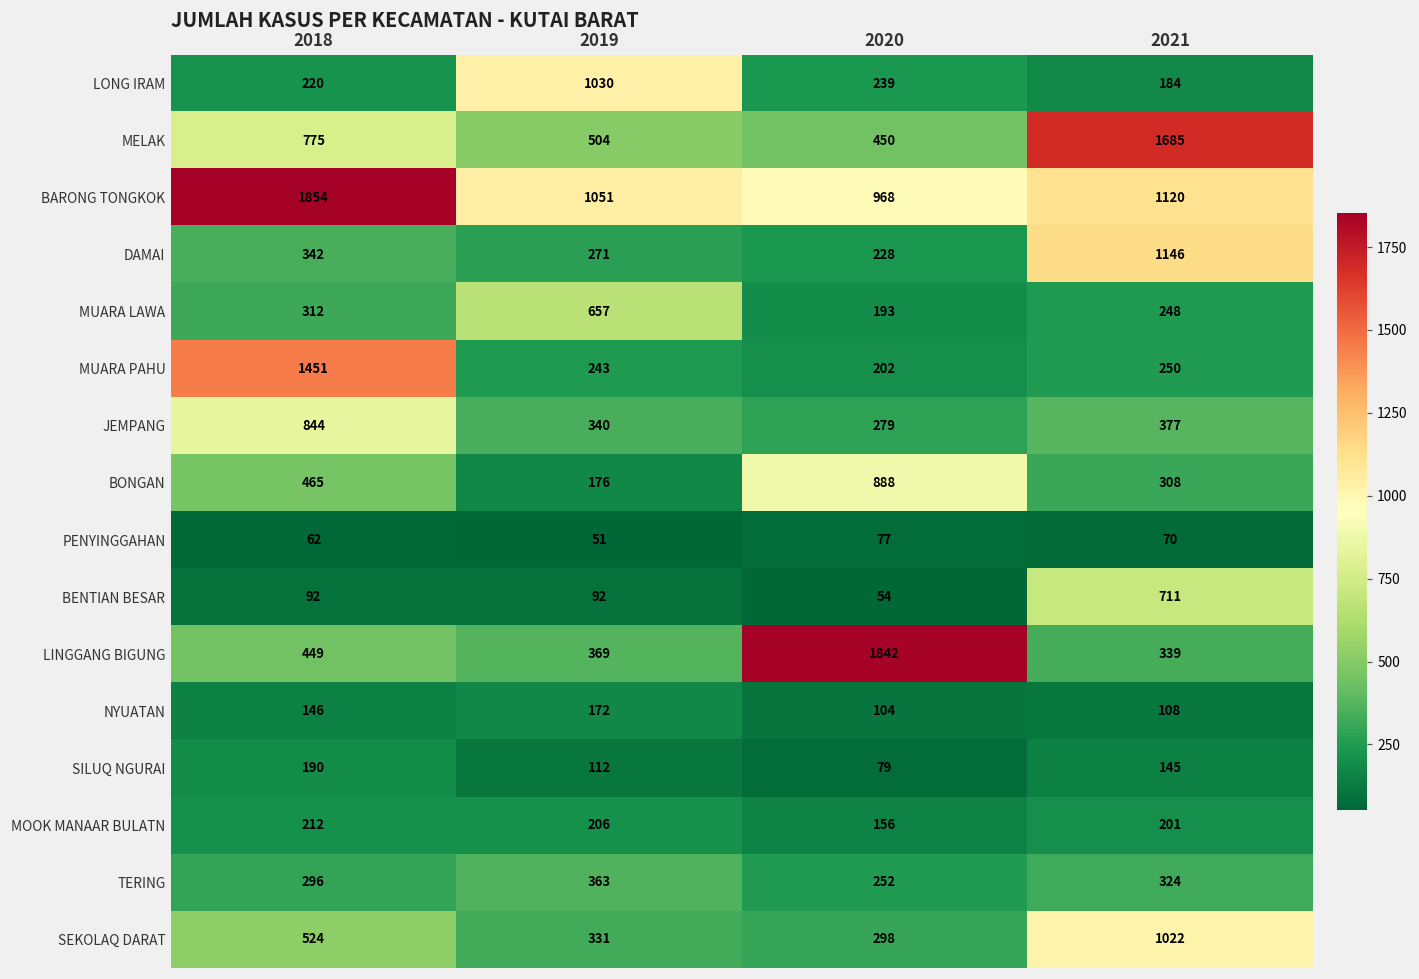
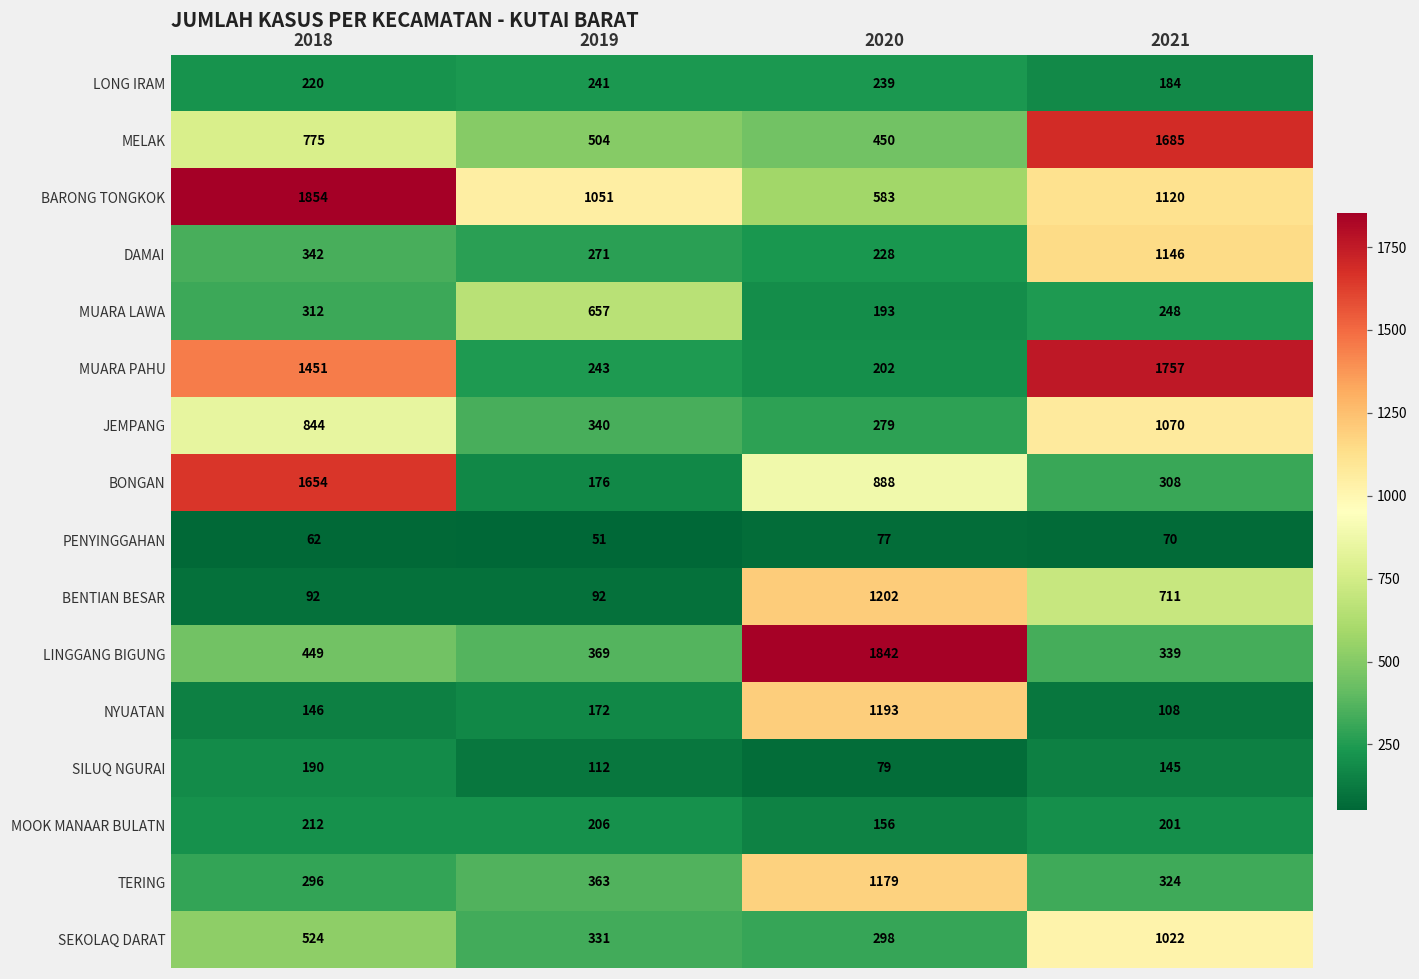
LONG IRAM, 2019: 1030 -> 241
BARONG TONGKOK, 2020: 968 -> 583
MUARA PAHU, 2021: 250 -> 1757
JEMPANG, 2021: 377 -> 1070
BONGAN, 2018: 465 -> 1654
BENTIAN BESAR, 2020: 54 -> 1202
NYUATAN, 2020: 104 -> 1193
TERING, 2020: 252 -> 1179
